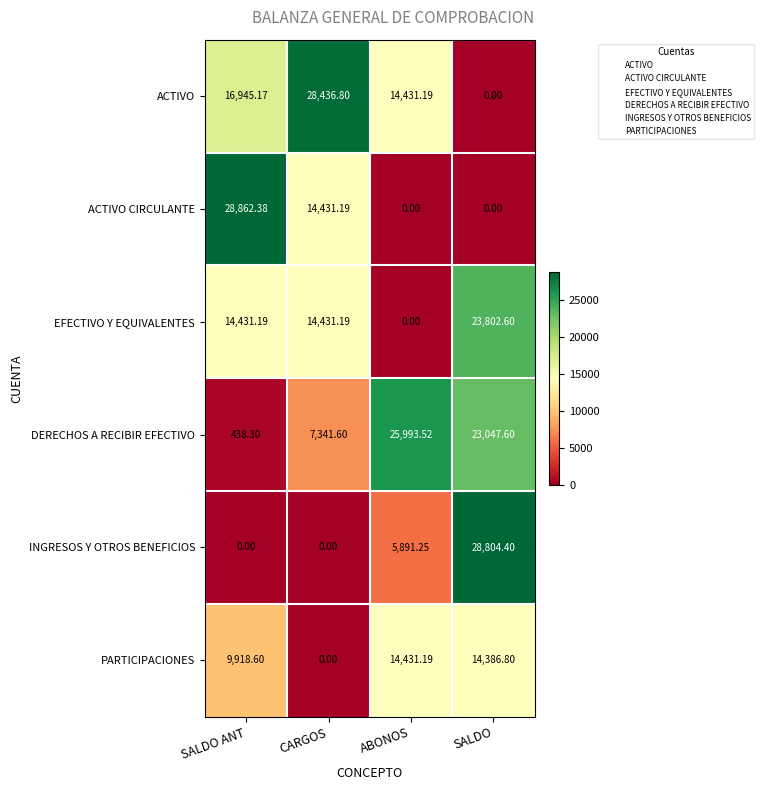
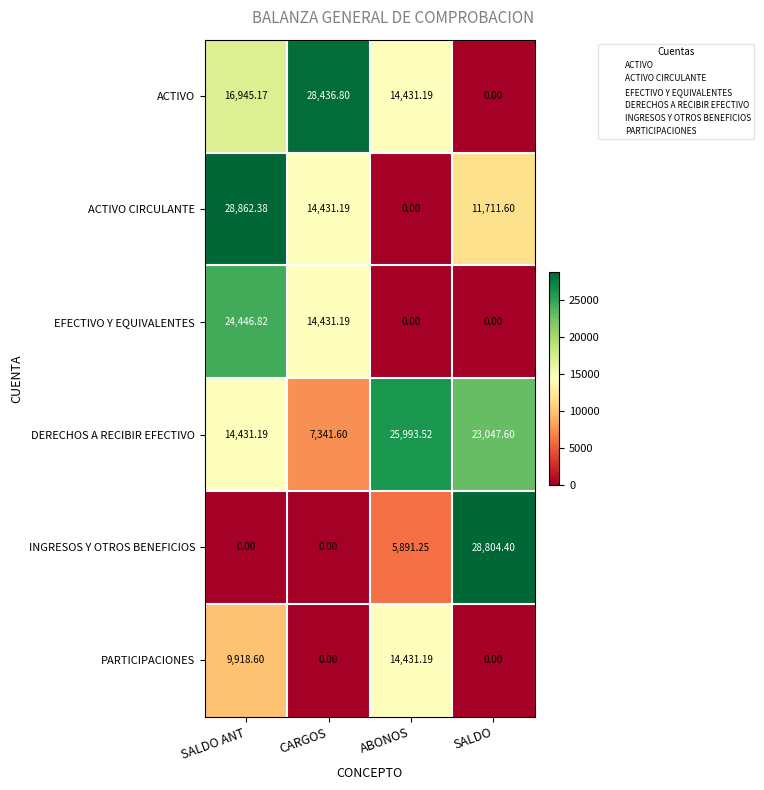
ACTIVO CIRCULANTE, SALDO: 0.00 -> 11,711.60
EFECTIVO Y EQUIVALENTES, SALDO ANT: 14,431.19 -> 24,446.82
EFECTIVO Y EQUIVALENTES, SALDO: 23,802.60 -> 0.00
DERECHOS A RECIBIR EFECTIVO, SALDO ANT: 438.30 -> 14,431.19
PARTICIPACIONES, SALDO: 14,386.80 -> 0.00
